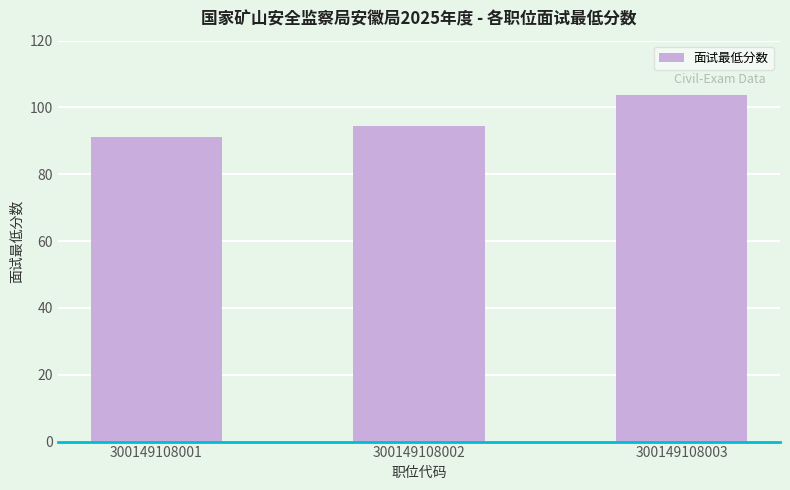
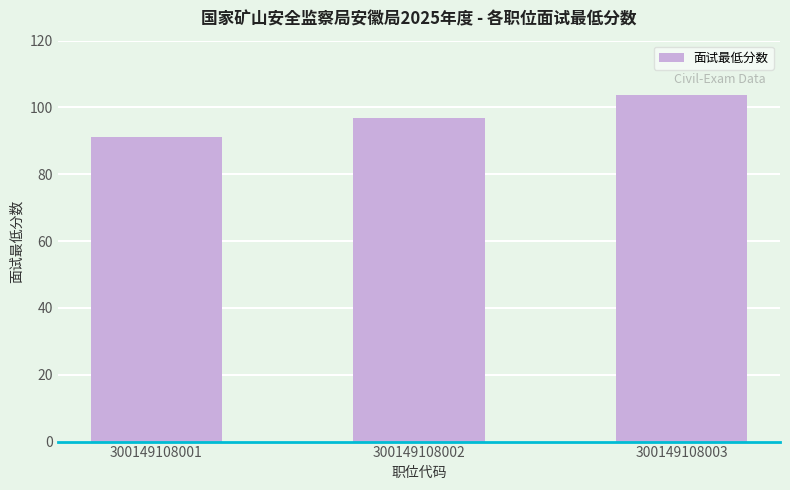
300149108002: 95 -> 97
